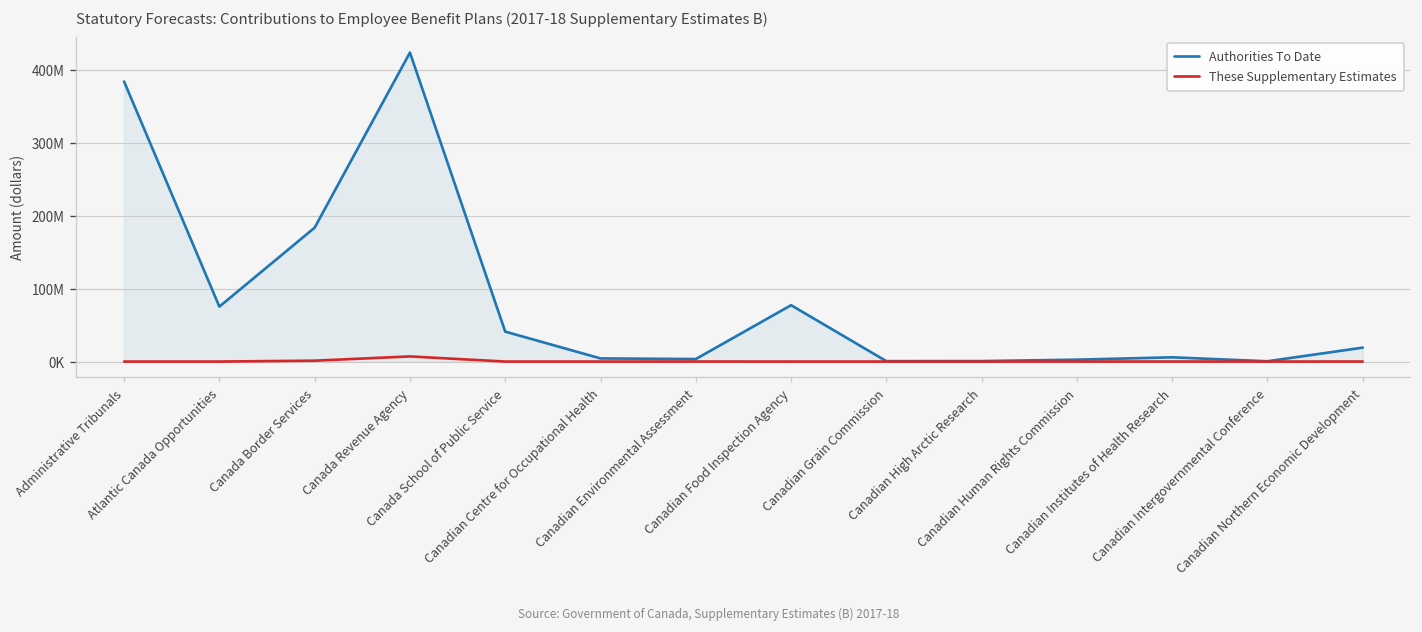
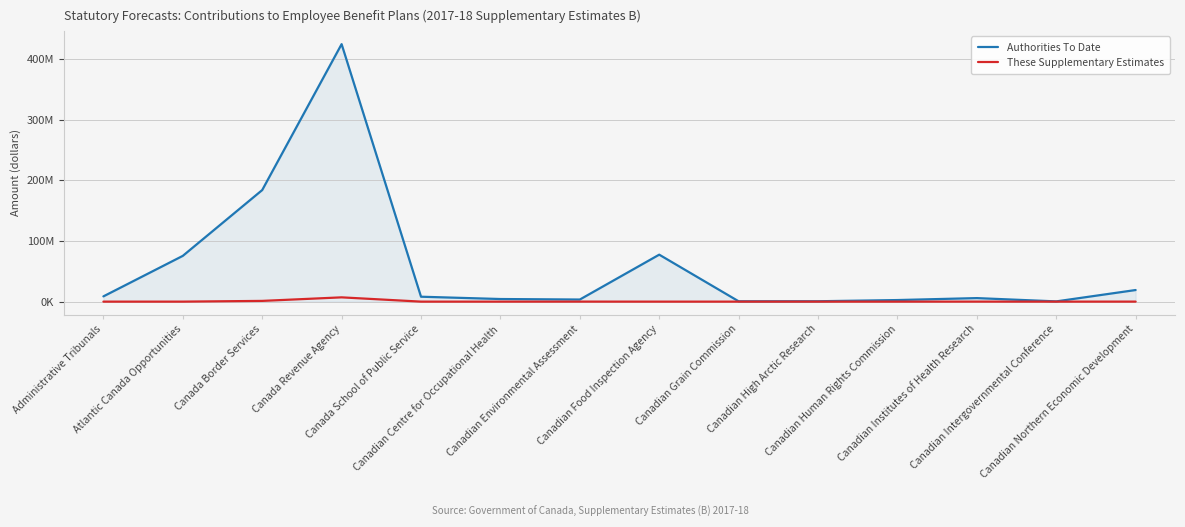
Authorities To Date, Administrative Tribunals: 380000000 -> 10000000
Authorities To Date, Canada School of Public Service: 40000000 -> 10000000
